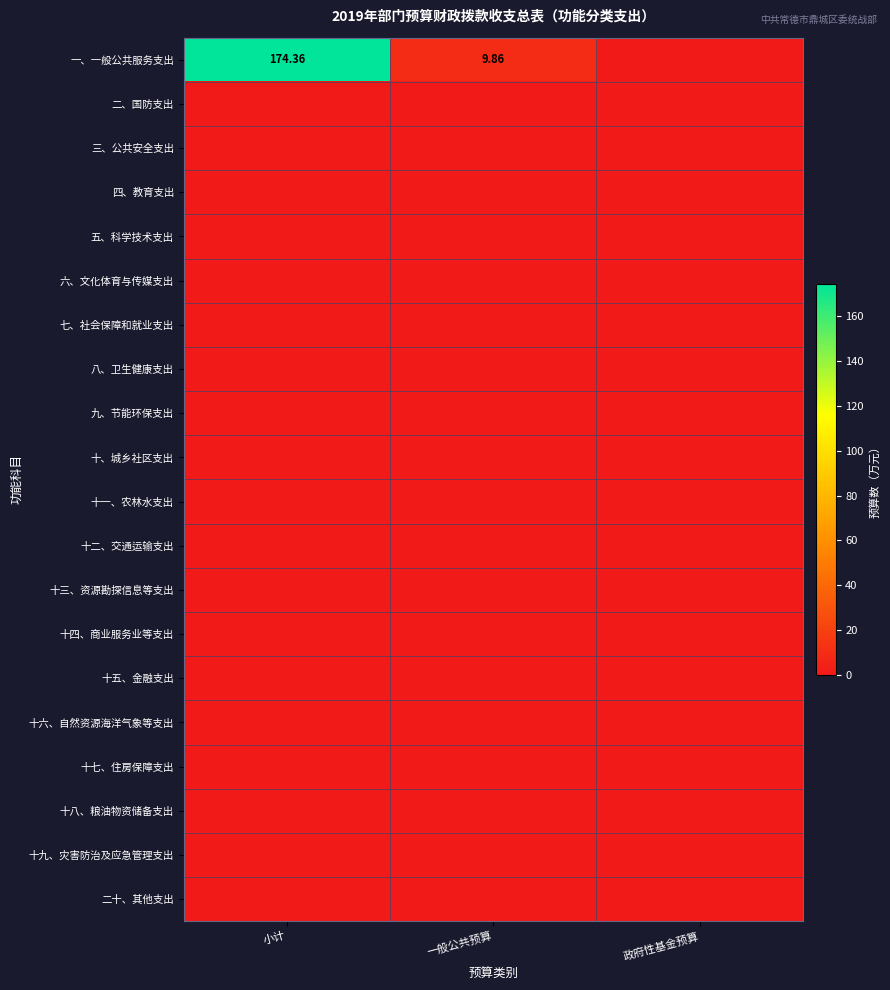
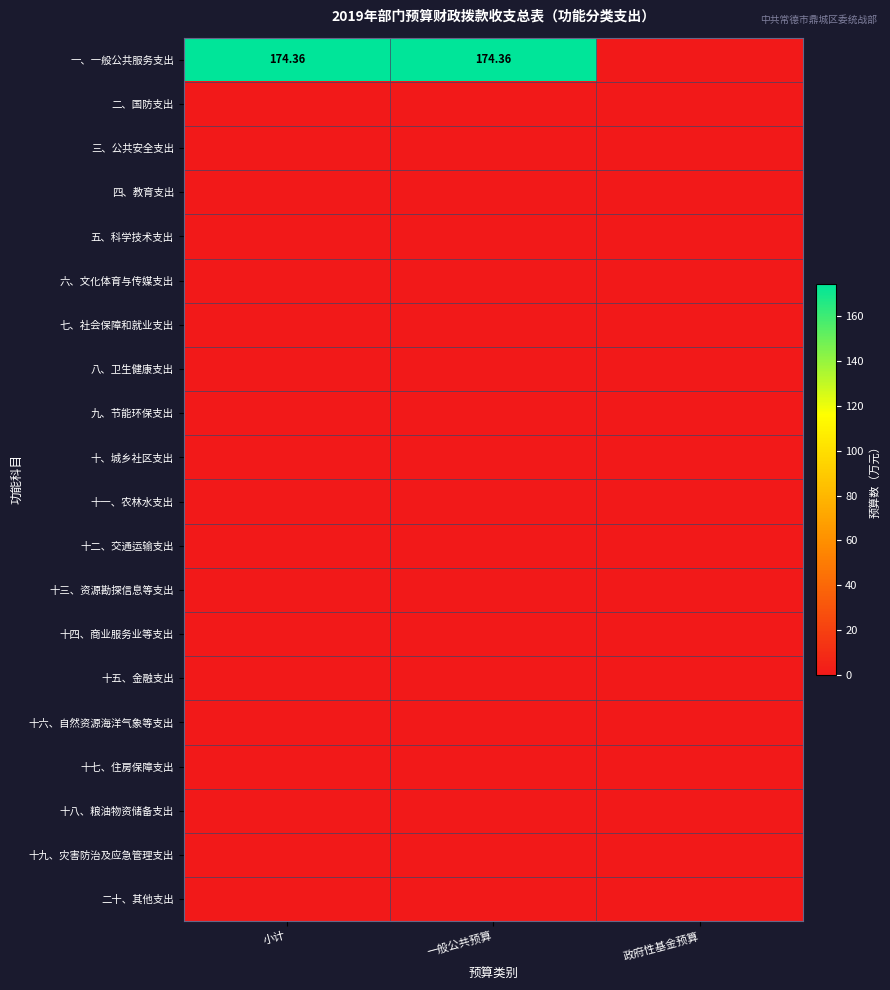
一、一般公共服务支出, 一般公共预算: 9.86 -> 174.36
